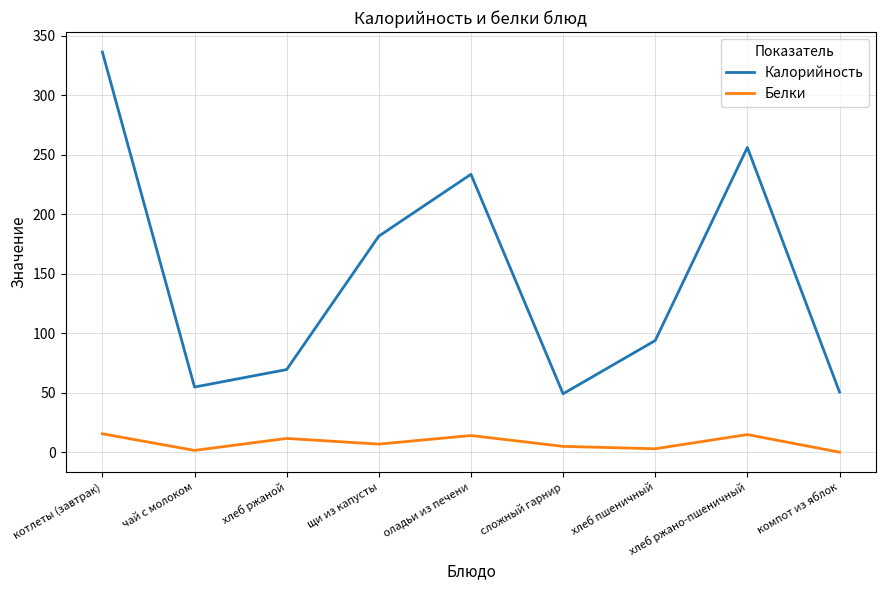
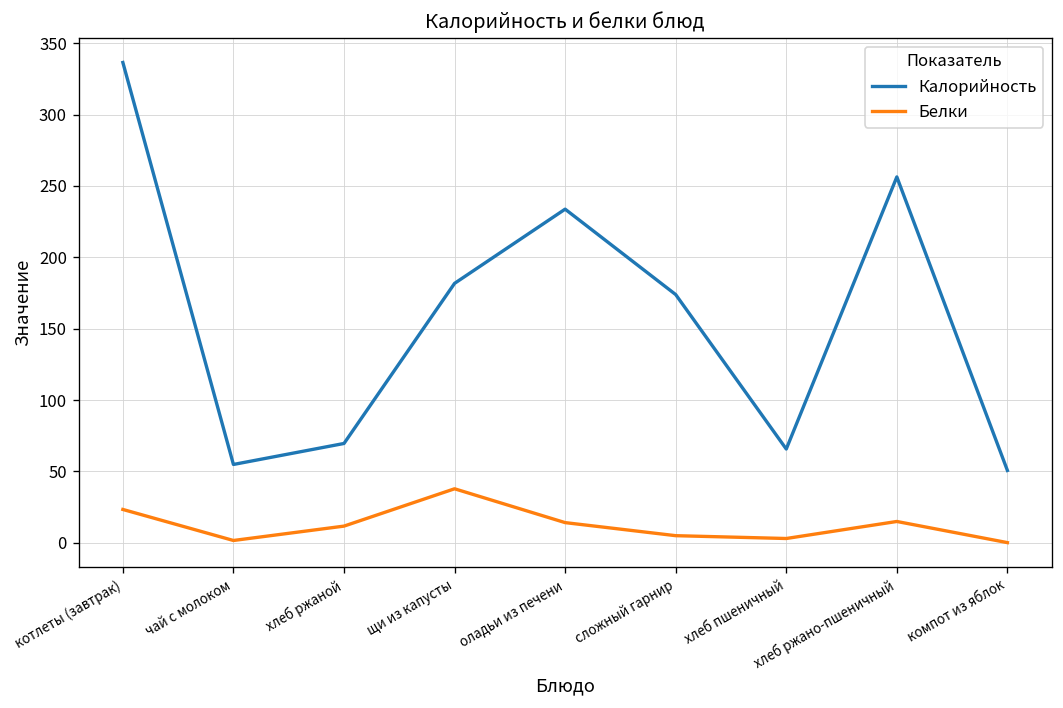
Белки, котлеты (завтрак): 16 -> 23
Белки, щи из капусты: 7 -> 38
Калорийность, сложный гарнир: 49 -> 174
Калорийность, хлеб пшеничный: 94 -> 66
